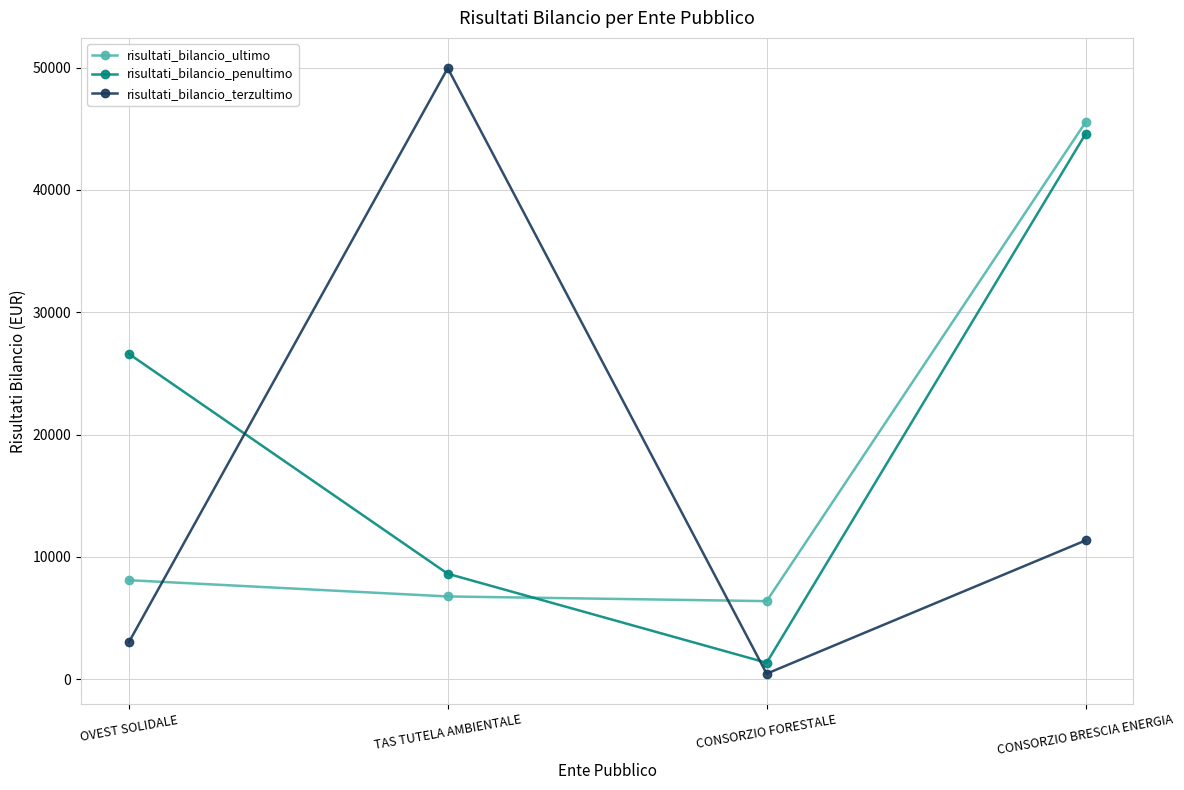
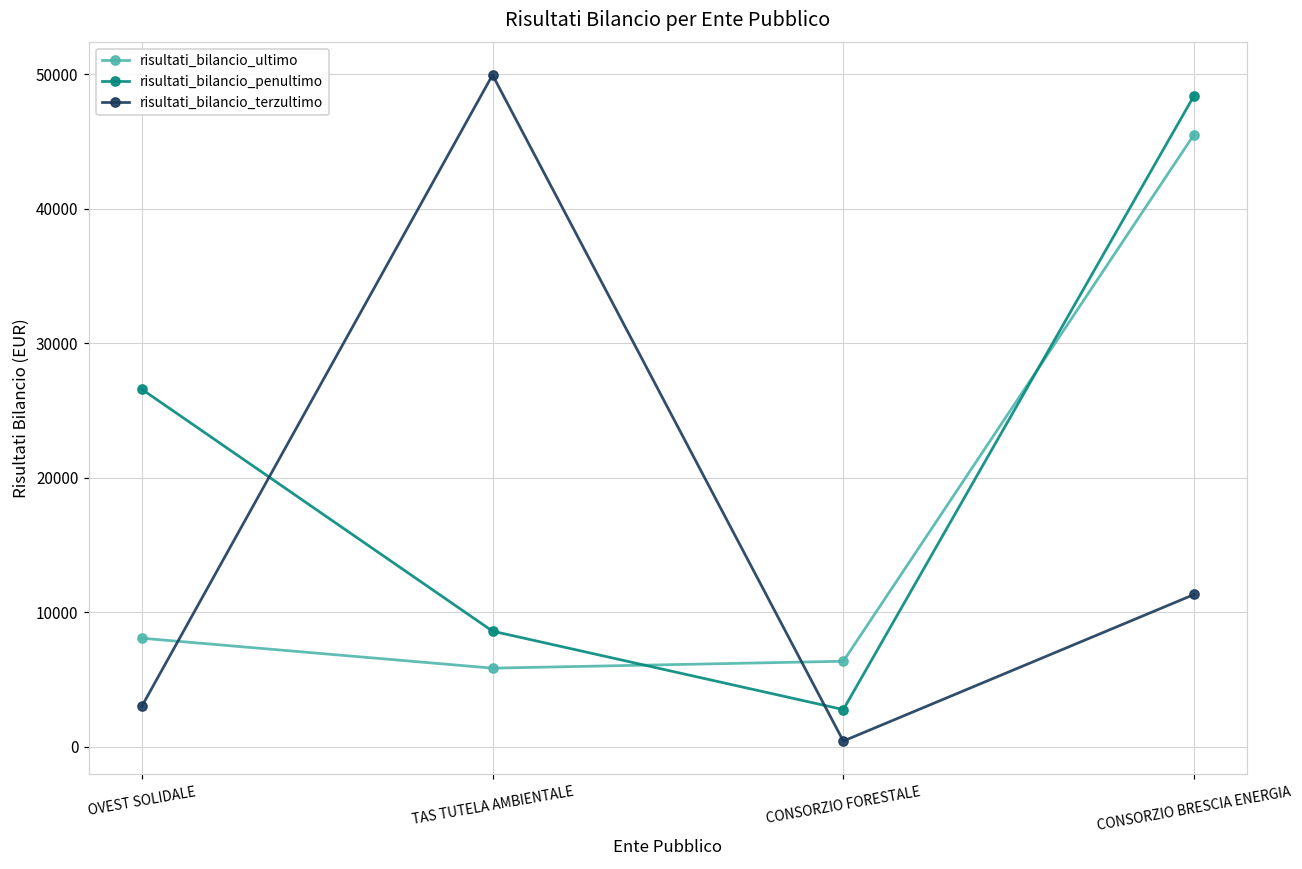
risultati_bilancio_ultimo, TAS TUTELA AMBIENTALE: 6800 -> 5900
risultati_bilancio_penultimo, CONSORZIO FORESTALE: 1300 -> 2800
risultati_bilancio_penultimo, CONSORZIO BRESCIA ENERGIA: 44600 -> 48400
